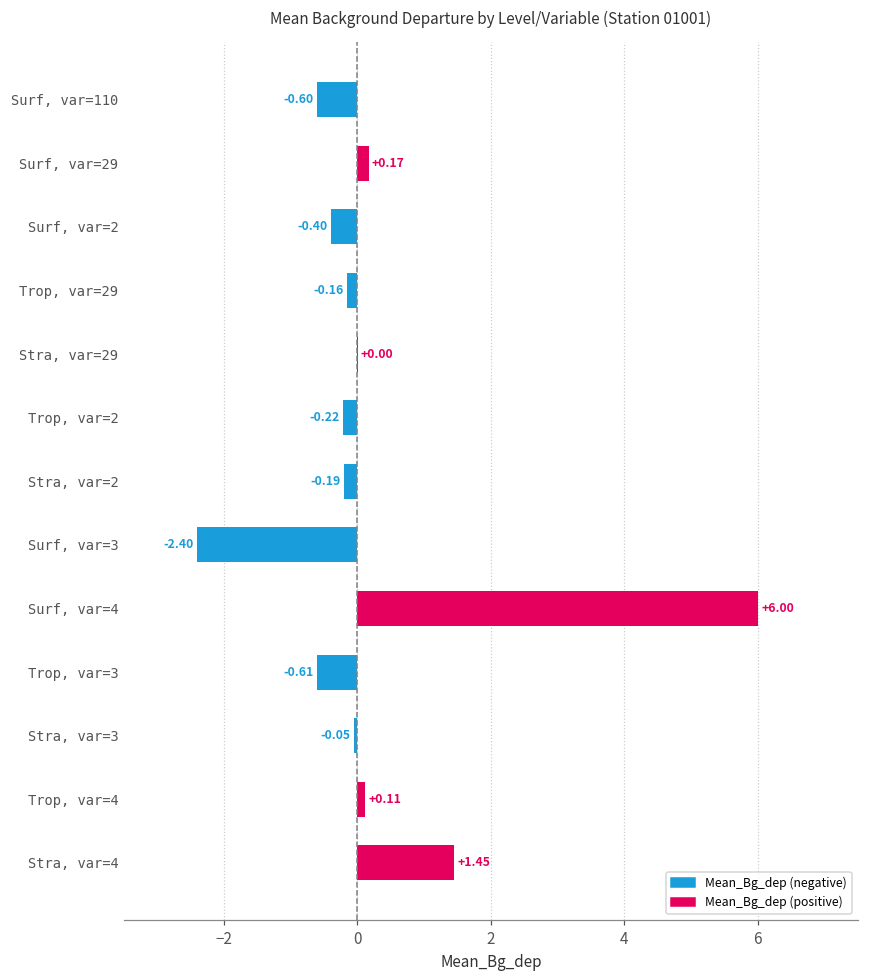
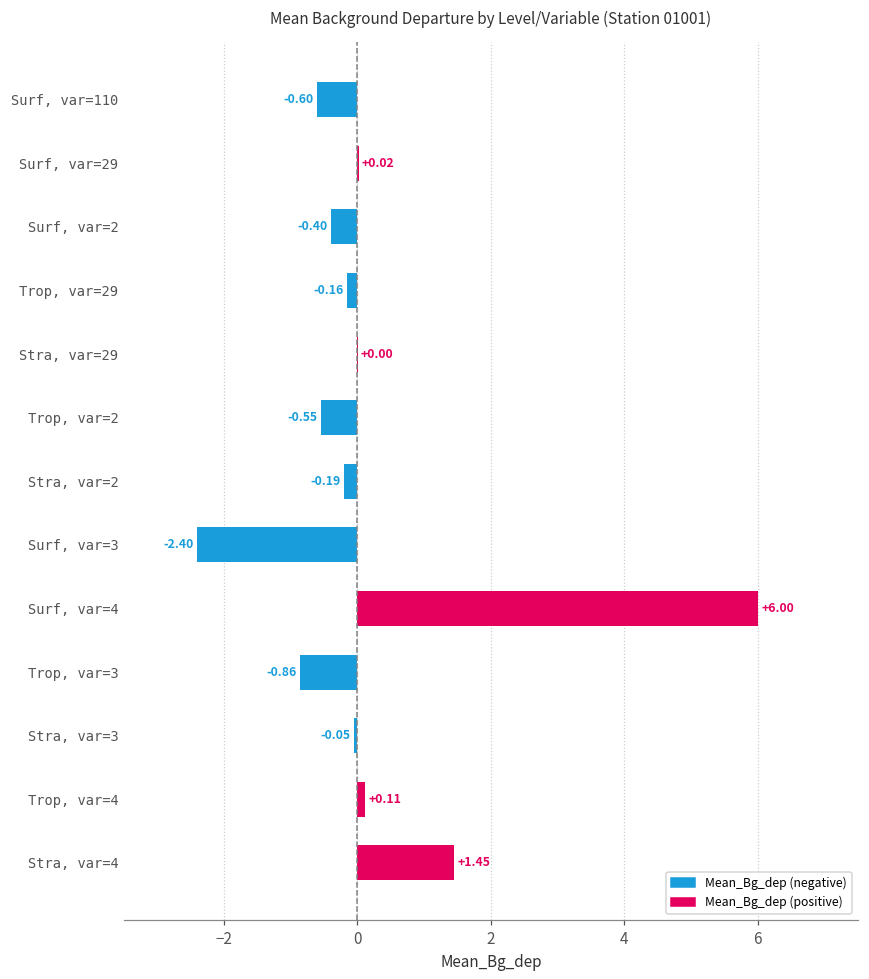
Surf, var=29: +0.17 -> +0.02
Trop, var=2: -0.22 -> -0.55
Trop, var=3: -0.61 -> -0.86
